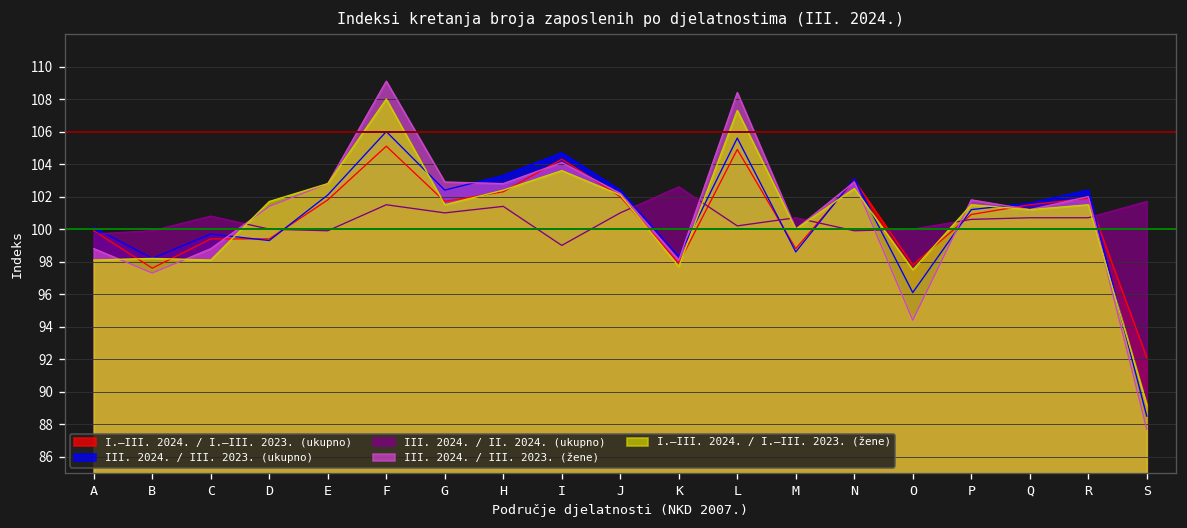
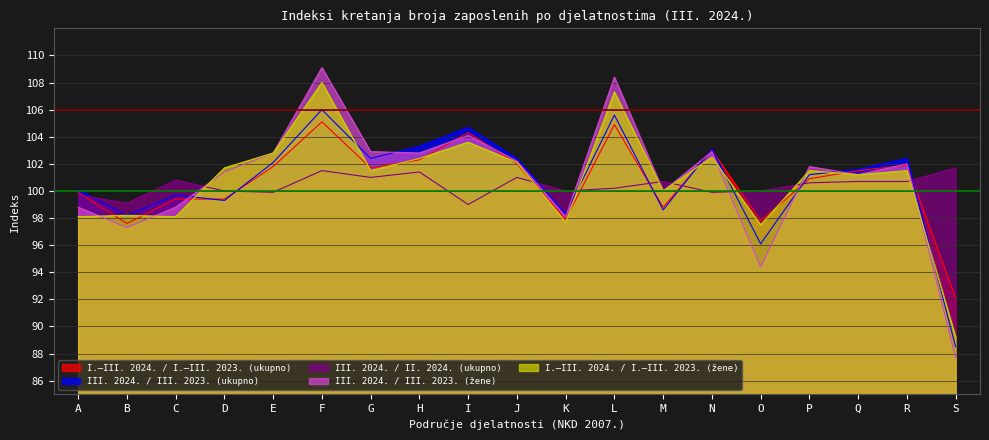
III. 2024. / II. 2024. (ukupno), B: 99.9 -> 99.1
III. 2024. / II. 2024. (ukupno), K: 102.6 -> 100.0
